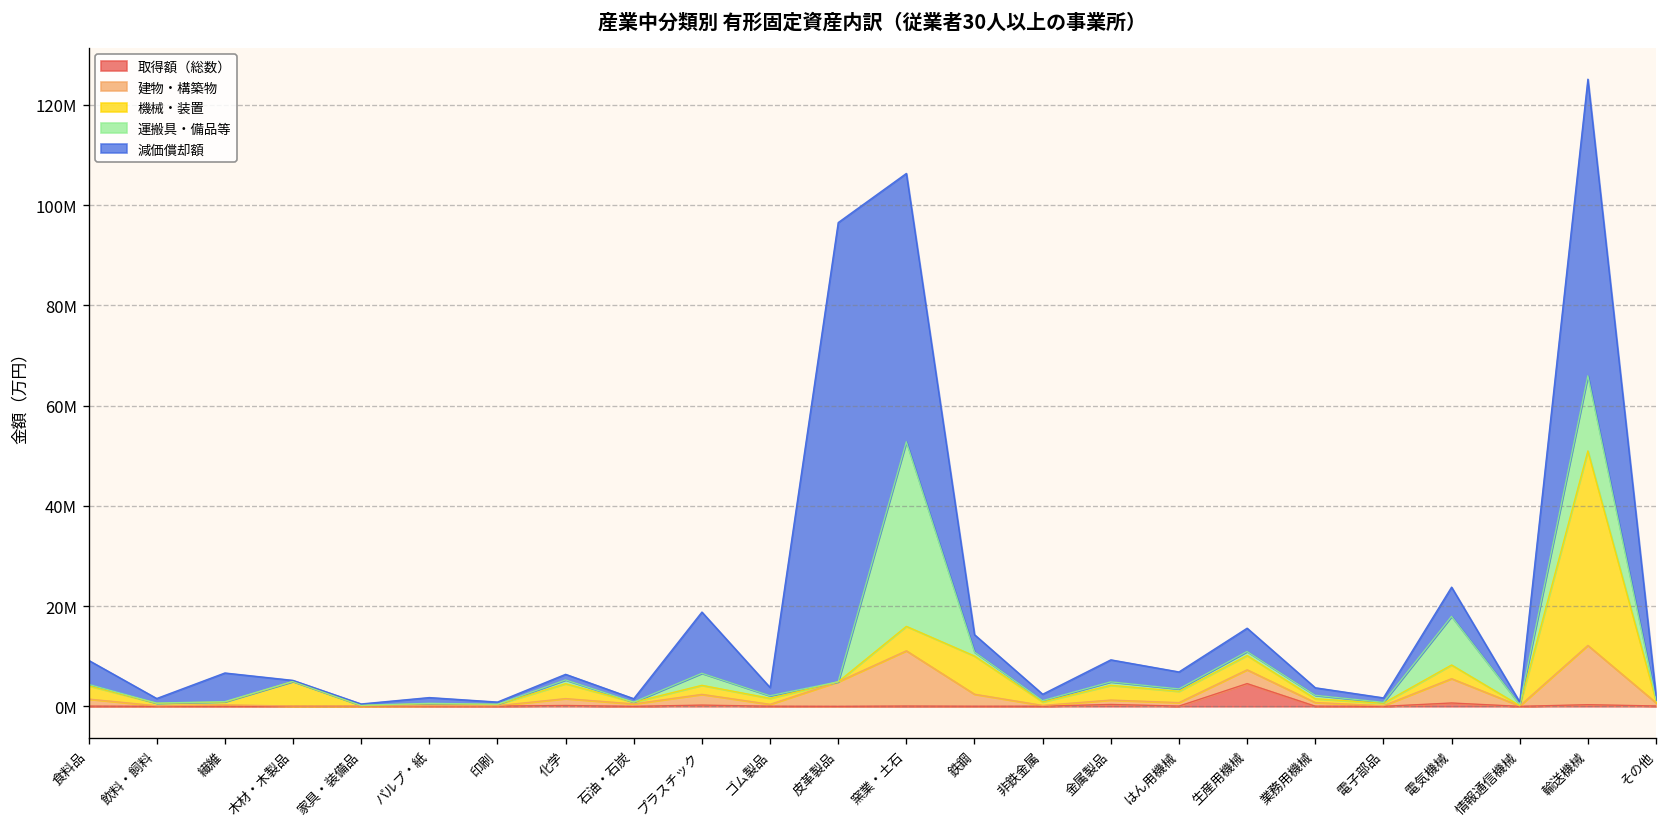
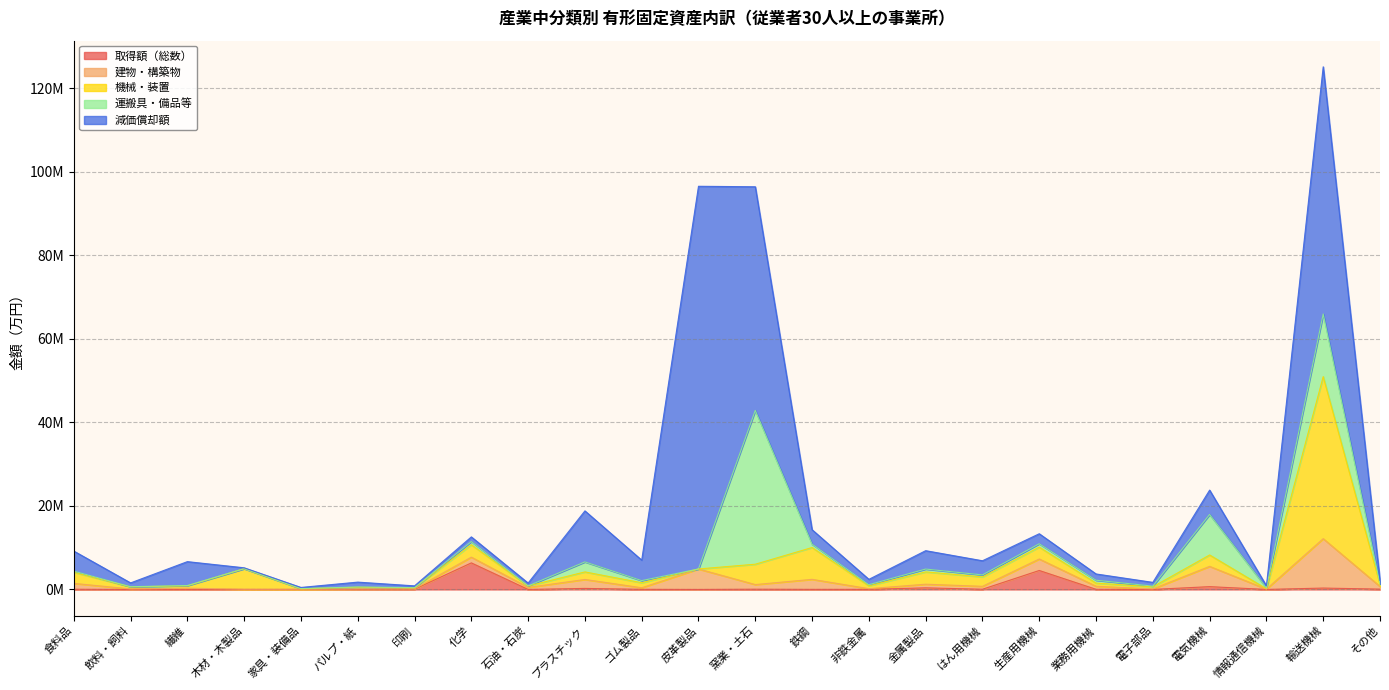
取得額（総数）, 化学: 0 -> 6000000
減価償却額, ゴム製品: 2000000 -> 5000000
建物・構築物, 窯業・土石: 11000000 -> 1000000
減価償却額, 生産用機械: 5000000 -> 2000000
